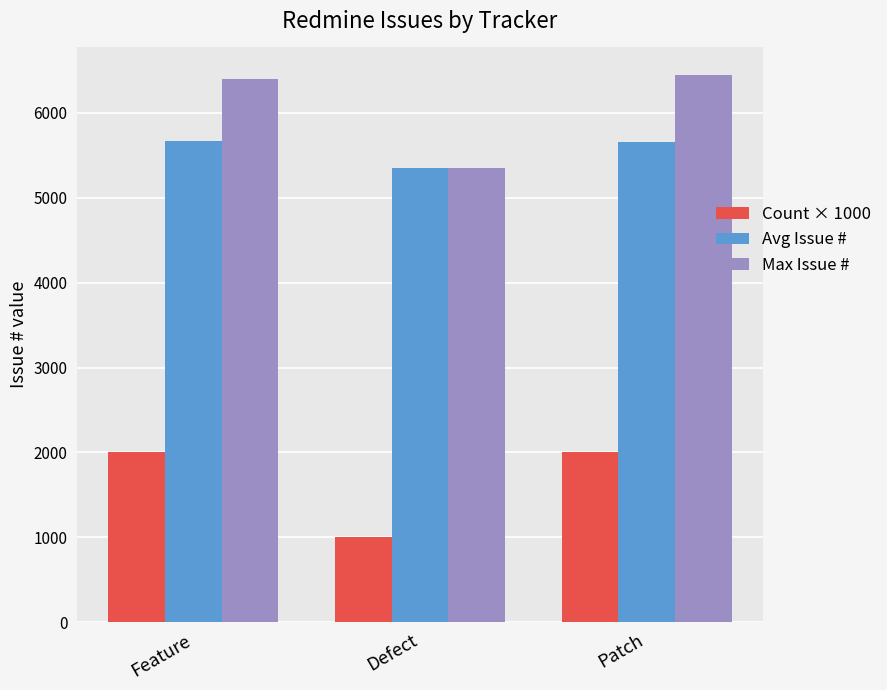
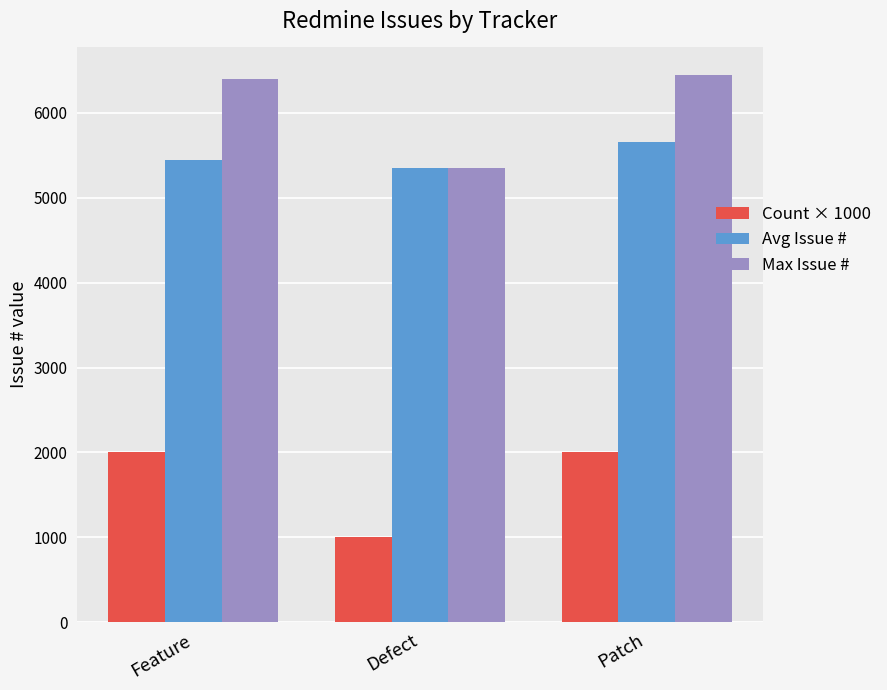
Avg Issue #, Feature: 5700 -> 5400
